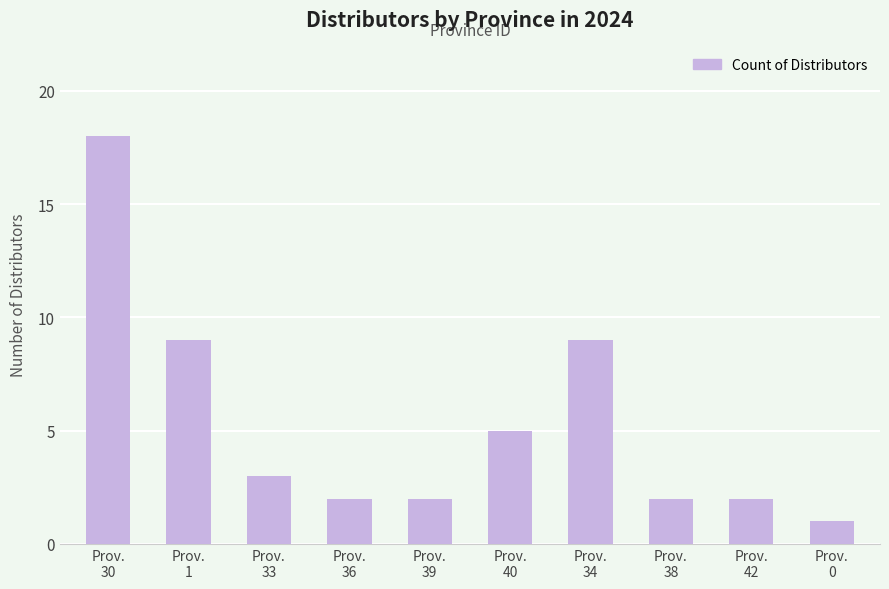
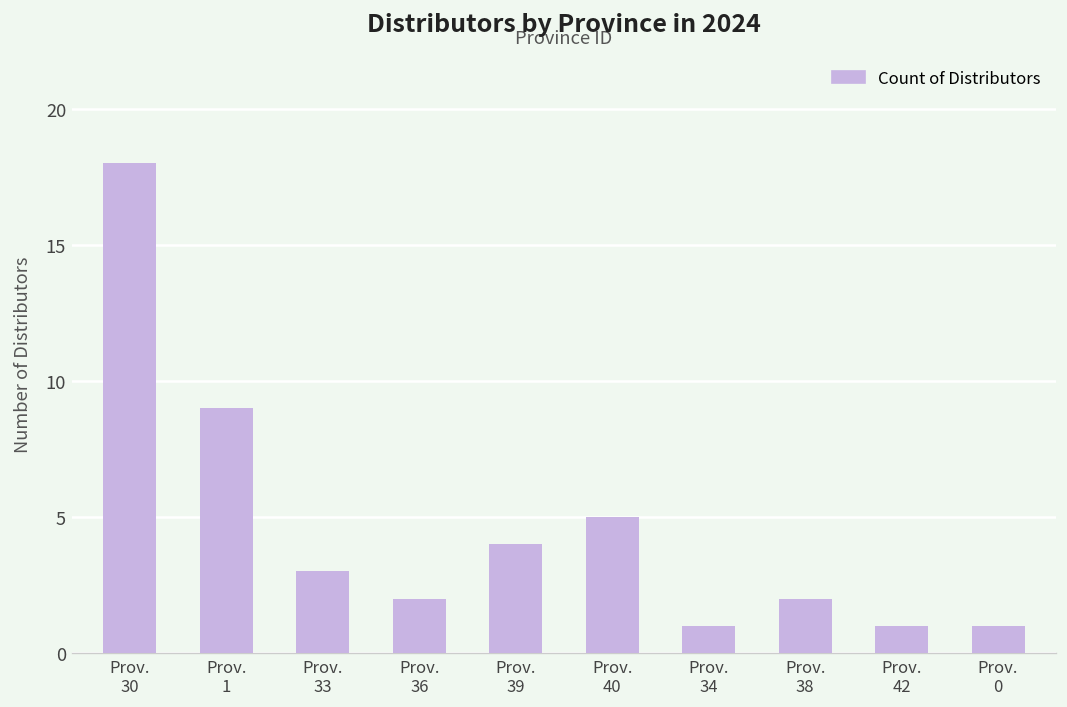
Prov. 39: 2 -> 4
Prov. 34: 9 -> 1
Prov. 42: 2 -> 1
